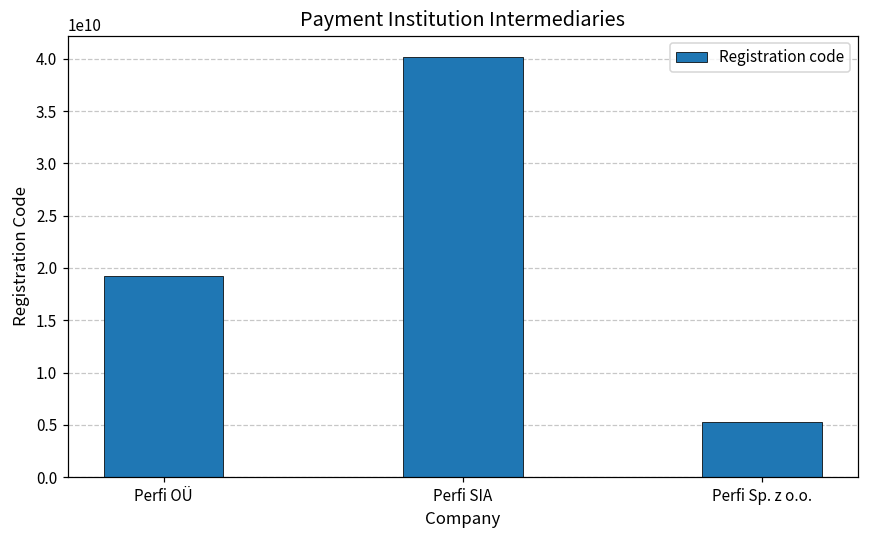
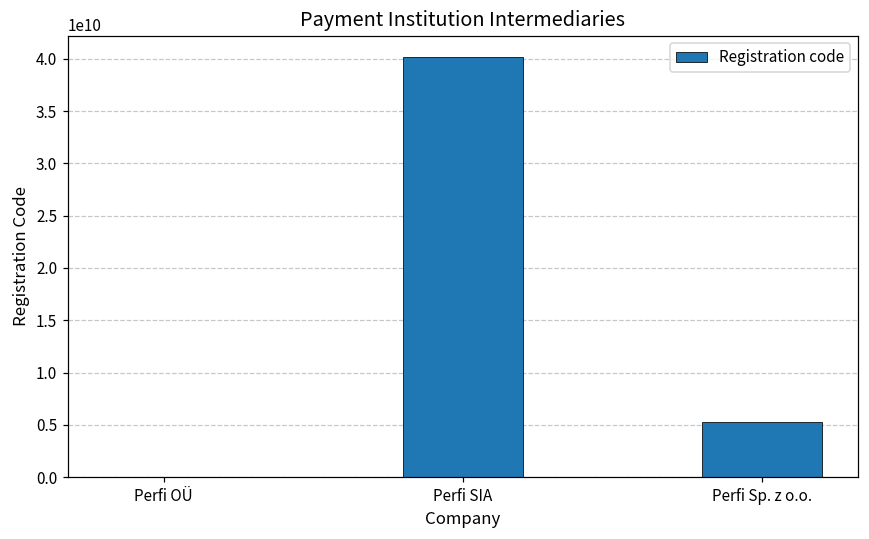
Perfi OÜ: 19000000000 -> 0
